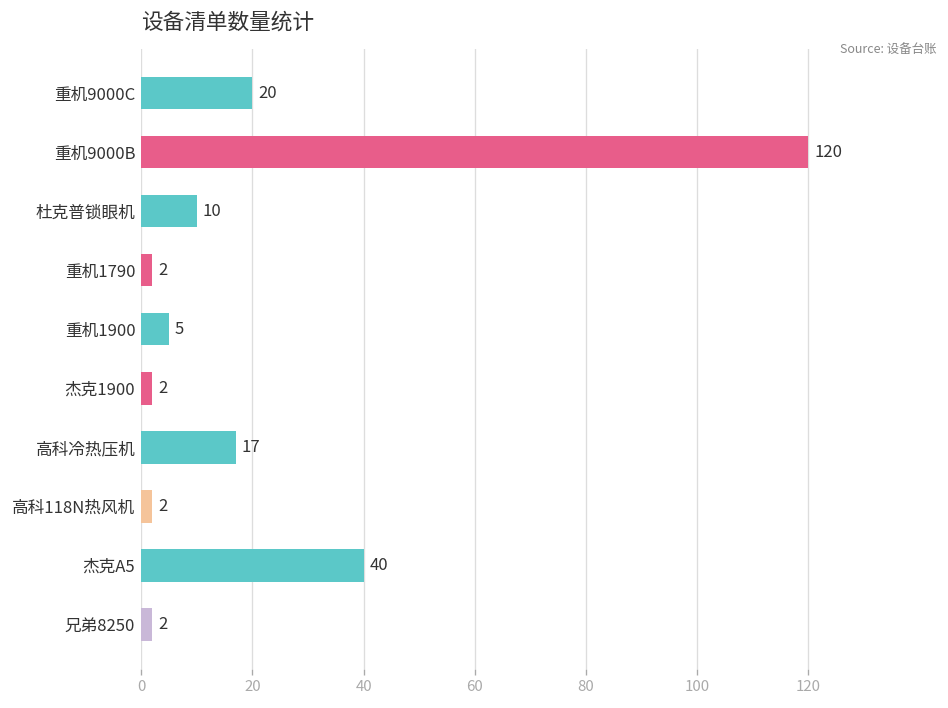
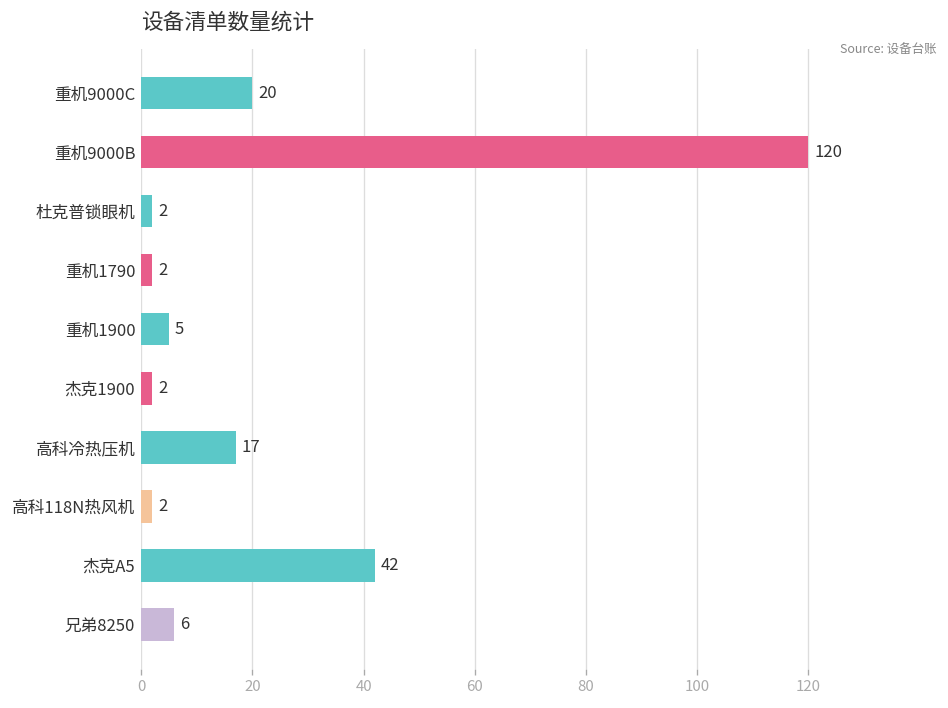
杜克普锁眼机: 10 -> 2
杰克A5: 40 -> 42
兄弟8250: 2 -> 6
